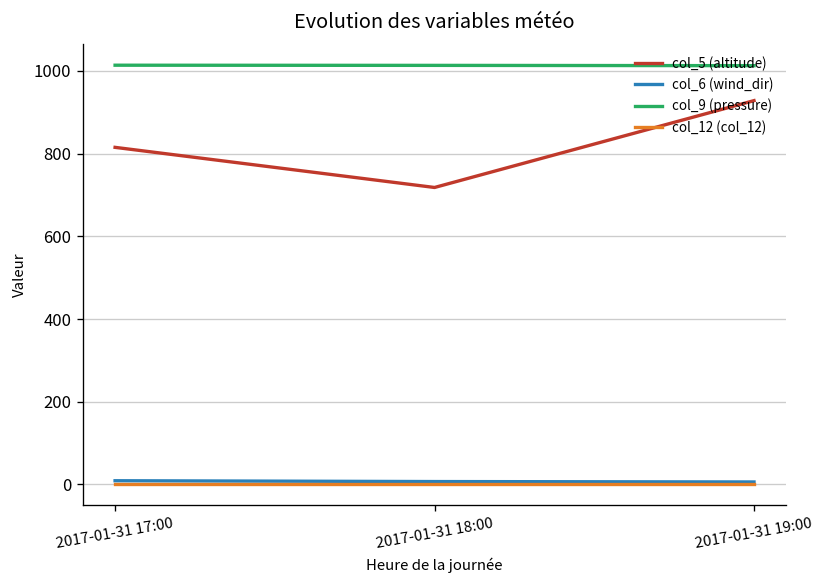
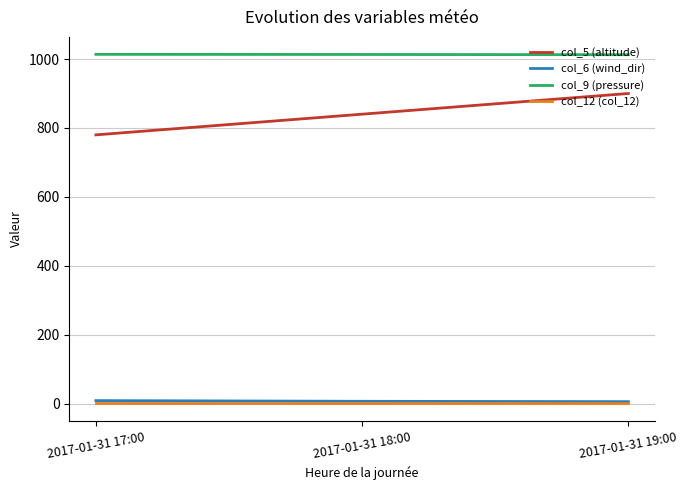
col_5 (altitude), 2017-01-31 17:00: 820 -> 780
col_5 (altitude), 2017-01-31 18:00: 720 -> 840
col_5 (altitude), 2017-01-31 19:00: 930 -> 900
